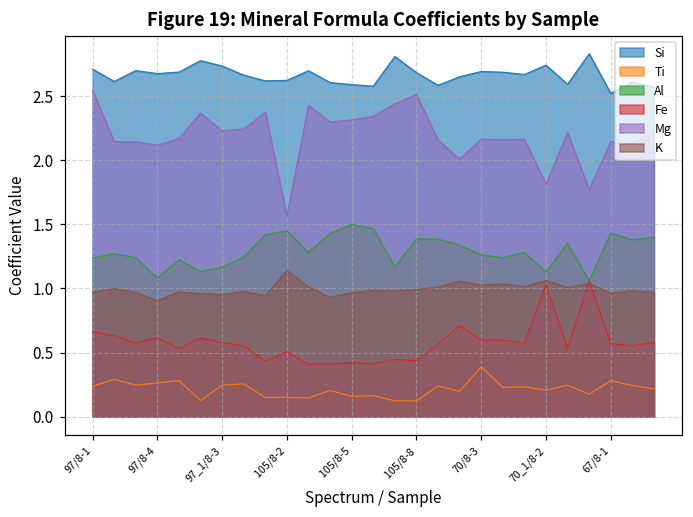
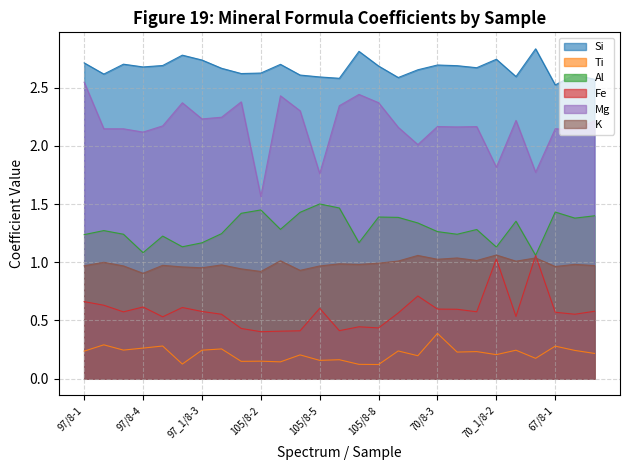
Fe, 105/8-2: 0.50 -> 0.40
K, 105/8-2: 1.14 -> 0.92
Fe, 105/8-5: 0.42 -> 0.60
Mg, 105/8-5: 2.32 -> 1.76
Mg, 105/8-8: 2.51 -> 2.37
